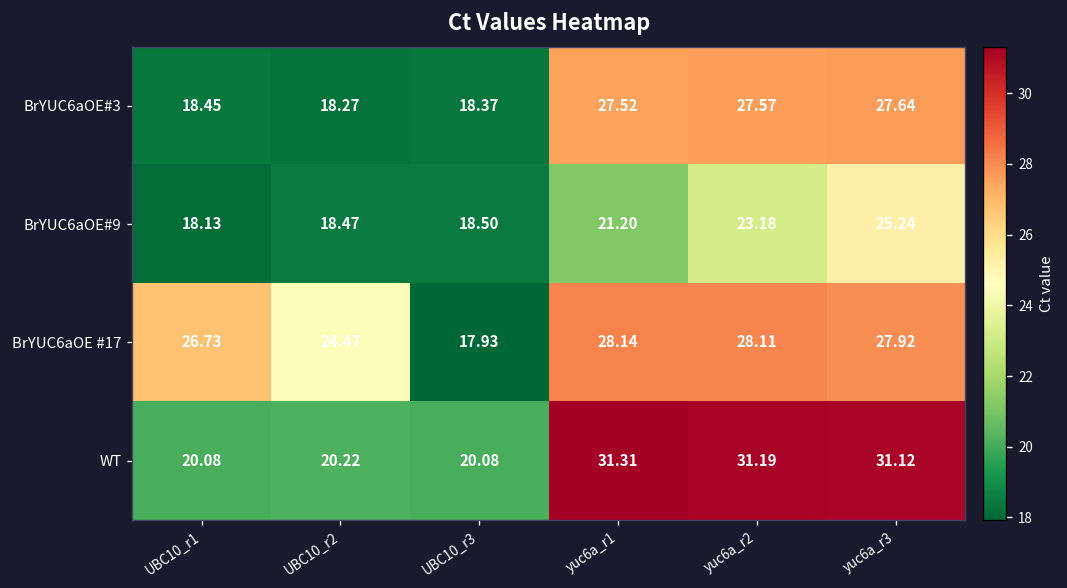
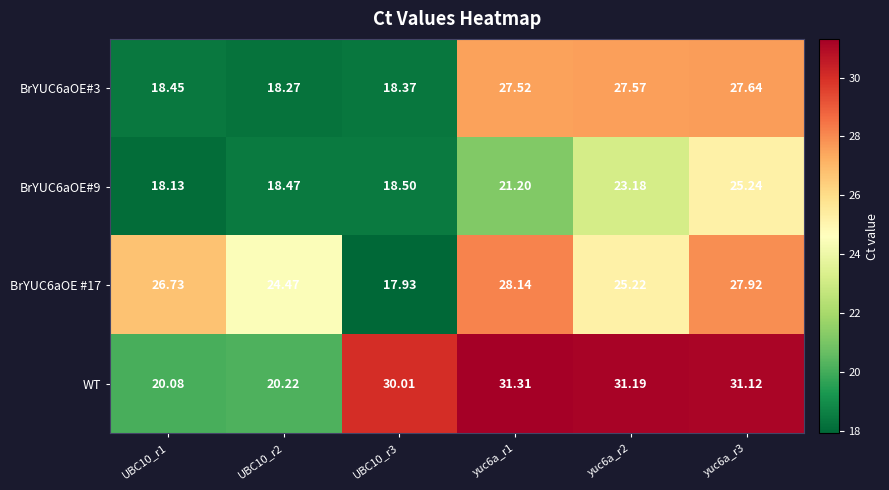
BrYUC6aOE #17, yuc6a_r2: 28.11 -> 25.22
WT, UBC10_r3: 20.08 -> 30.01
